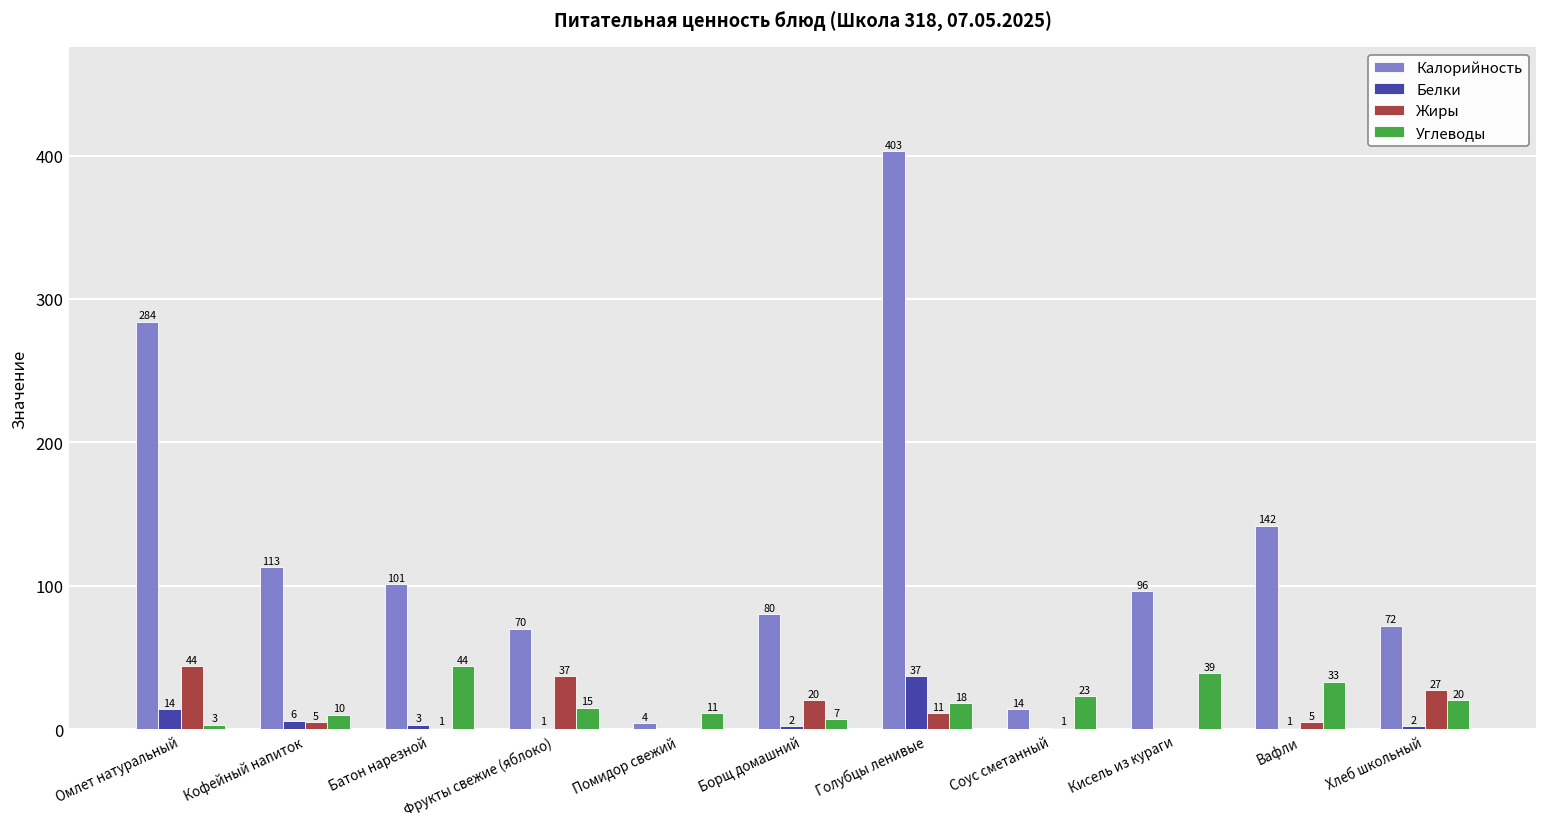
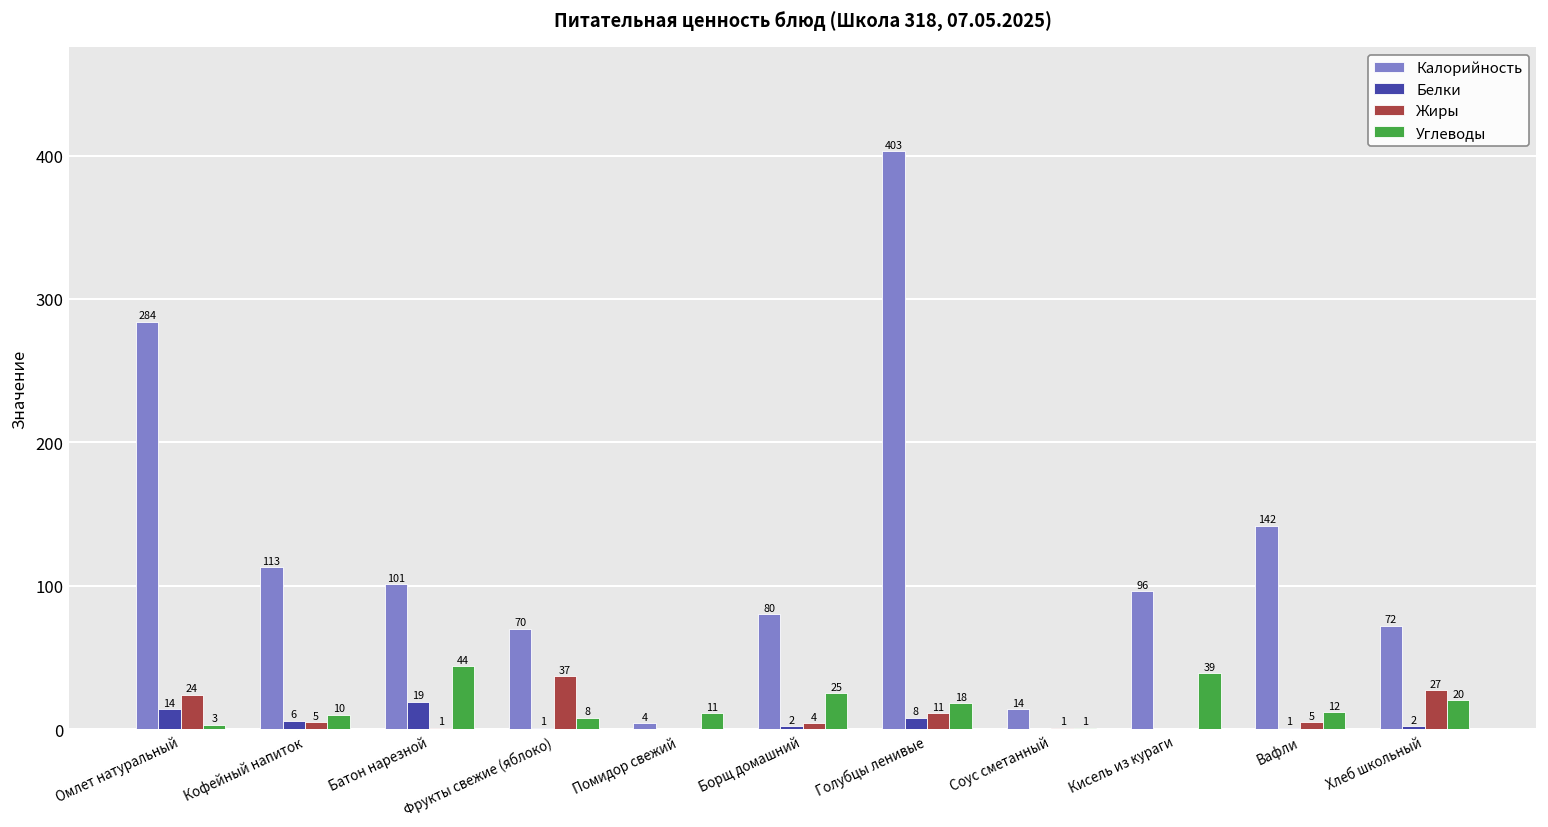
Жиры, Омлет натуральный: 44 -> 24
Белки, Батон нарезной: 3 -> 19
Углеводы, Фрукты свежие (яблоко): 15 -> 8
Жиры, Борщ домашний: 20 -> 4
Углеводы, Борщ домашний: 7 -> 25
Белки, Голубцы ленивые: 37 -> 8
Углеводы, Соус сметанный: 23 -> 1
Углеводы, Вафли: 33 -> 12
